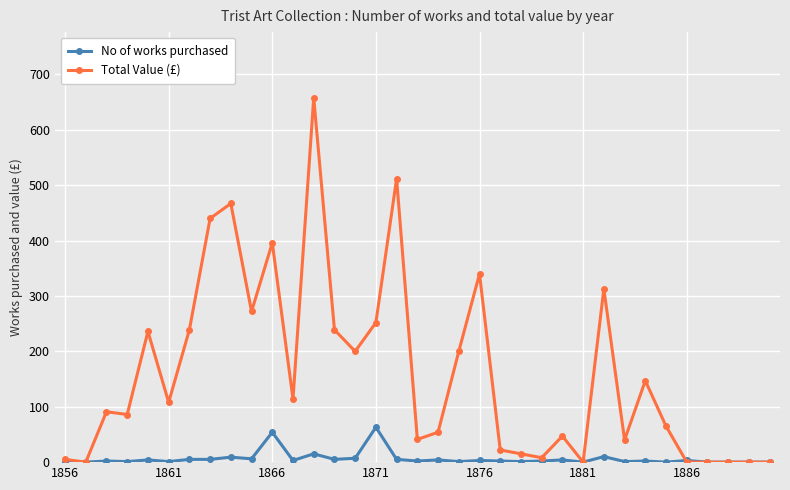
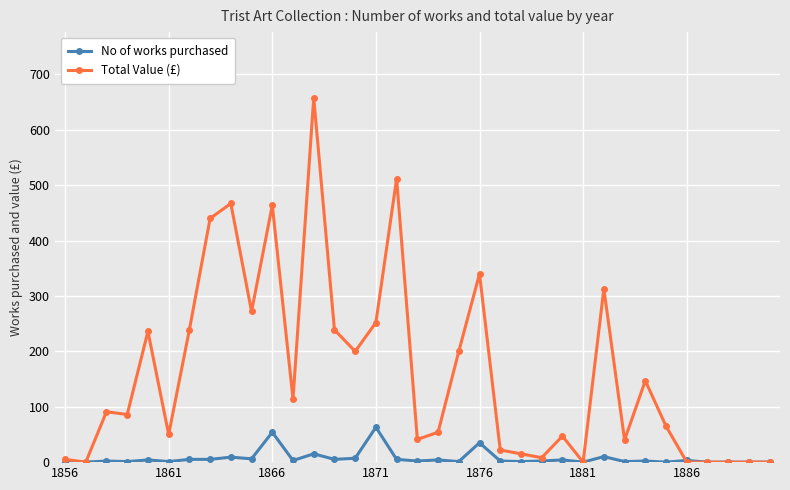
Total Value (£), 1861: 110 -> 50
Total Value (£), 1866: 400 -> 460
No of works purchased, 1876: 0 -> 40
